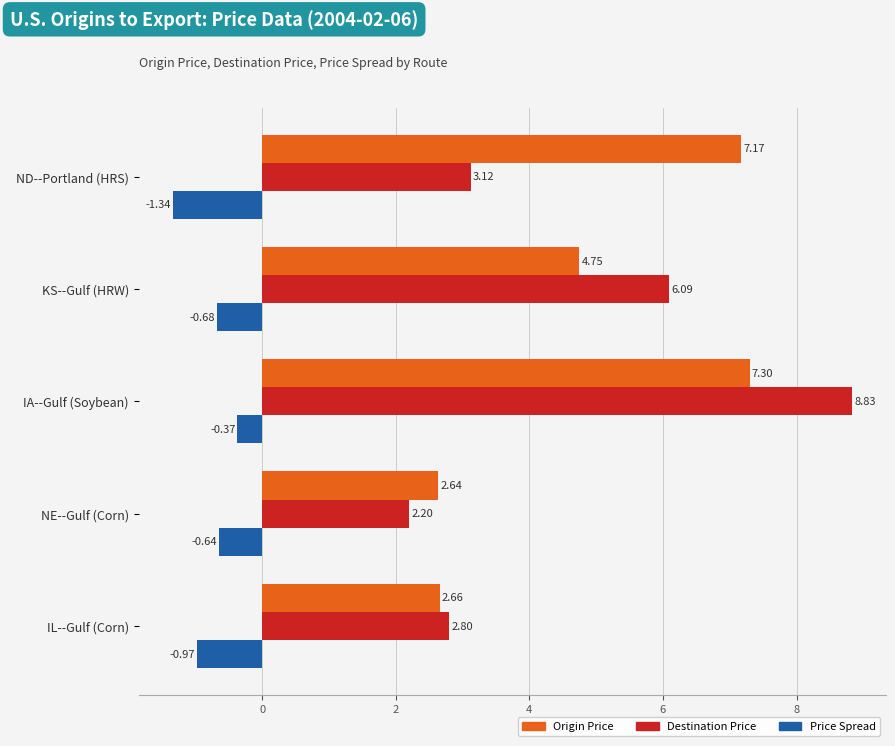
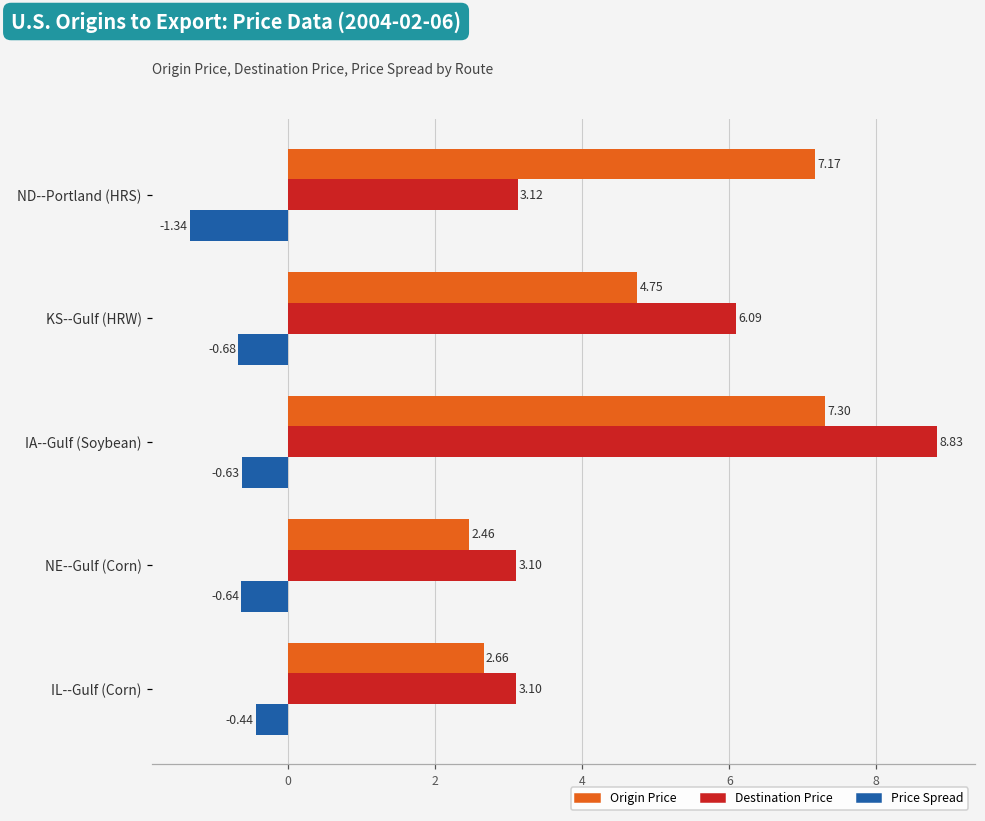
Price Spread, IA--Gulf (Soybean): -0.37 -> -0.63
Origin Price, NE--Gulf (Corn): 2.64 -> 2.46
Destination Price, NE--Gulf (Corn): 2.20 -> 3.10
Destination Price, IL--Gulf (Corn): 2.80 -> 3.10
Price Spread, IL--Gulf (Corn): -0.97 -> -0.44
